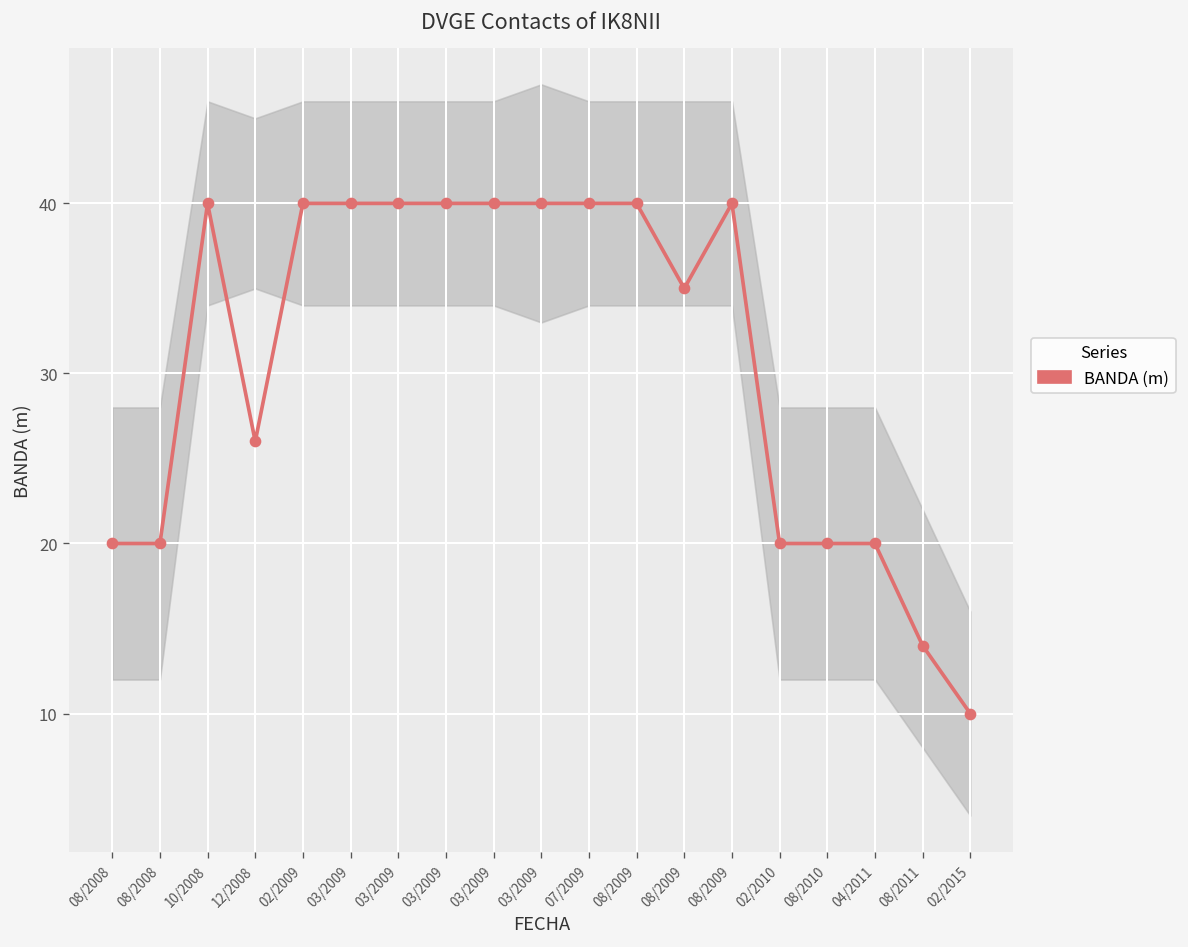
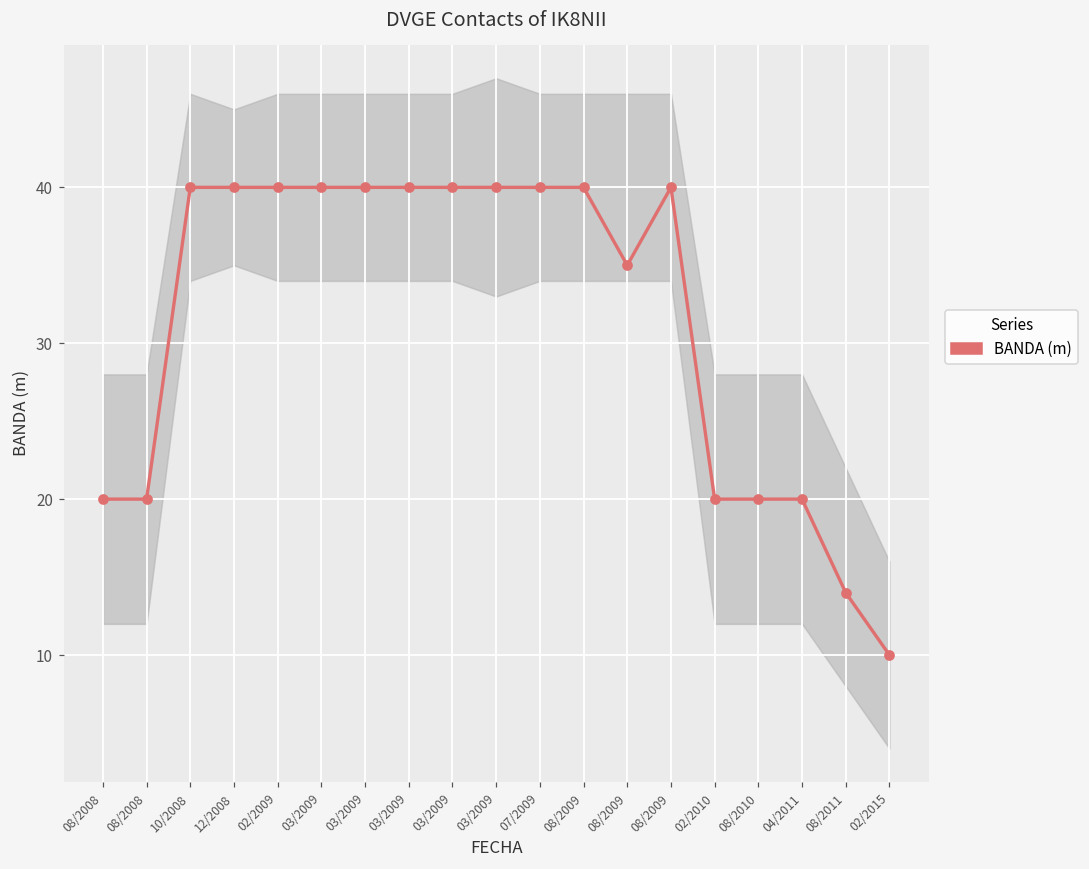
BANDA (m), 12/2008: 26 -> 40
